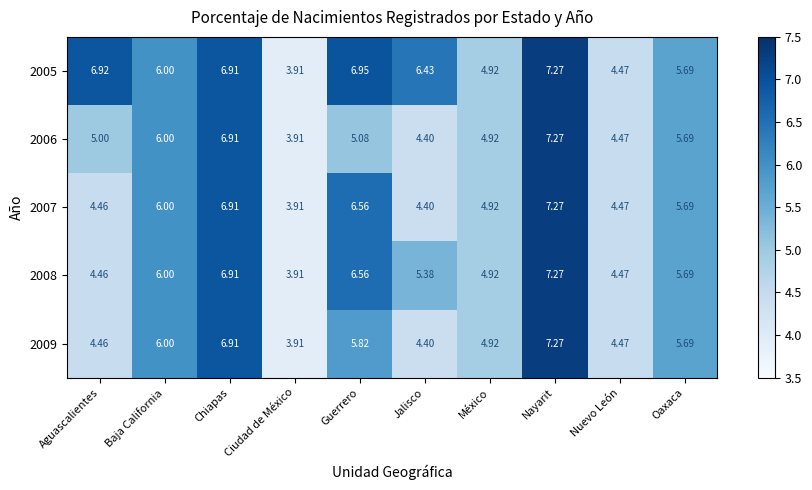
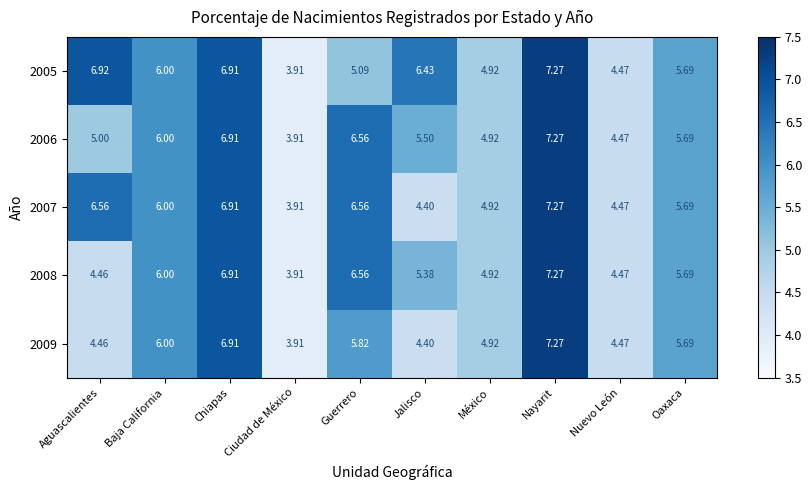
2005, Guerrero: 6.95 -> 5.09
2006, Guerrero: 5.08 -> 6.56
2006, Jalisco: 4.40 -> 5.50
2007, Aguascalientes: 4.46 -> 6.56
